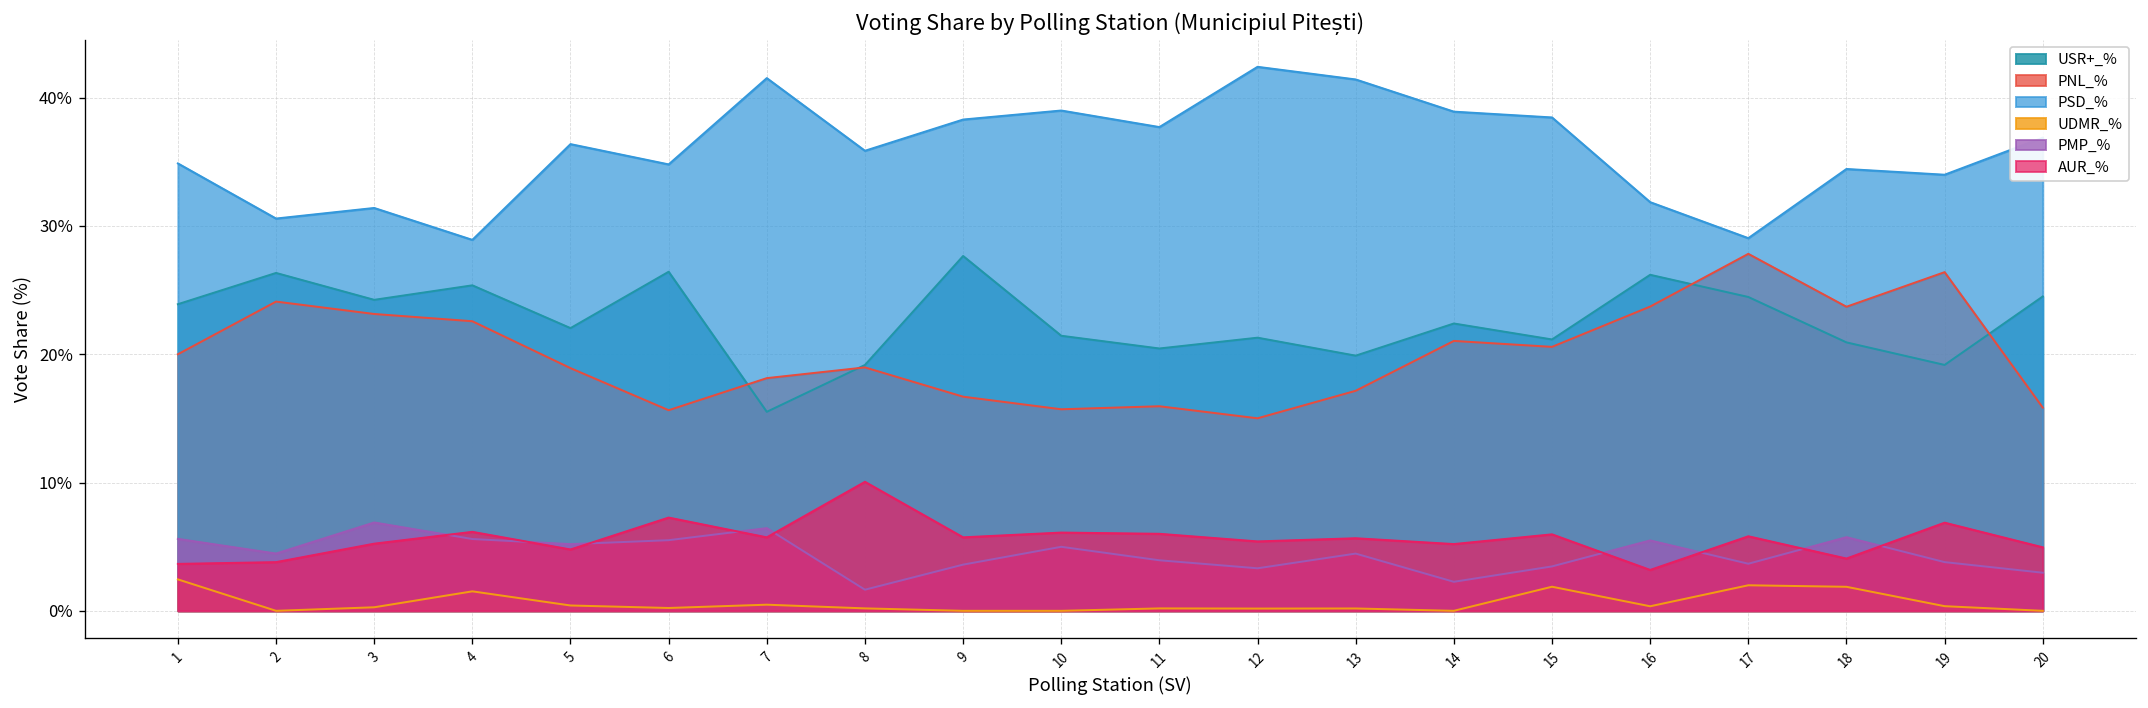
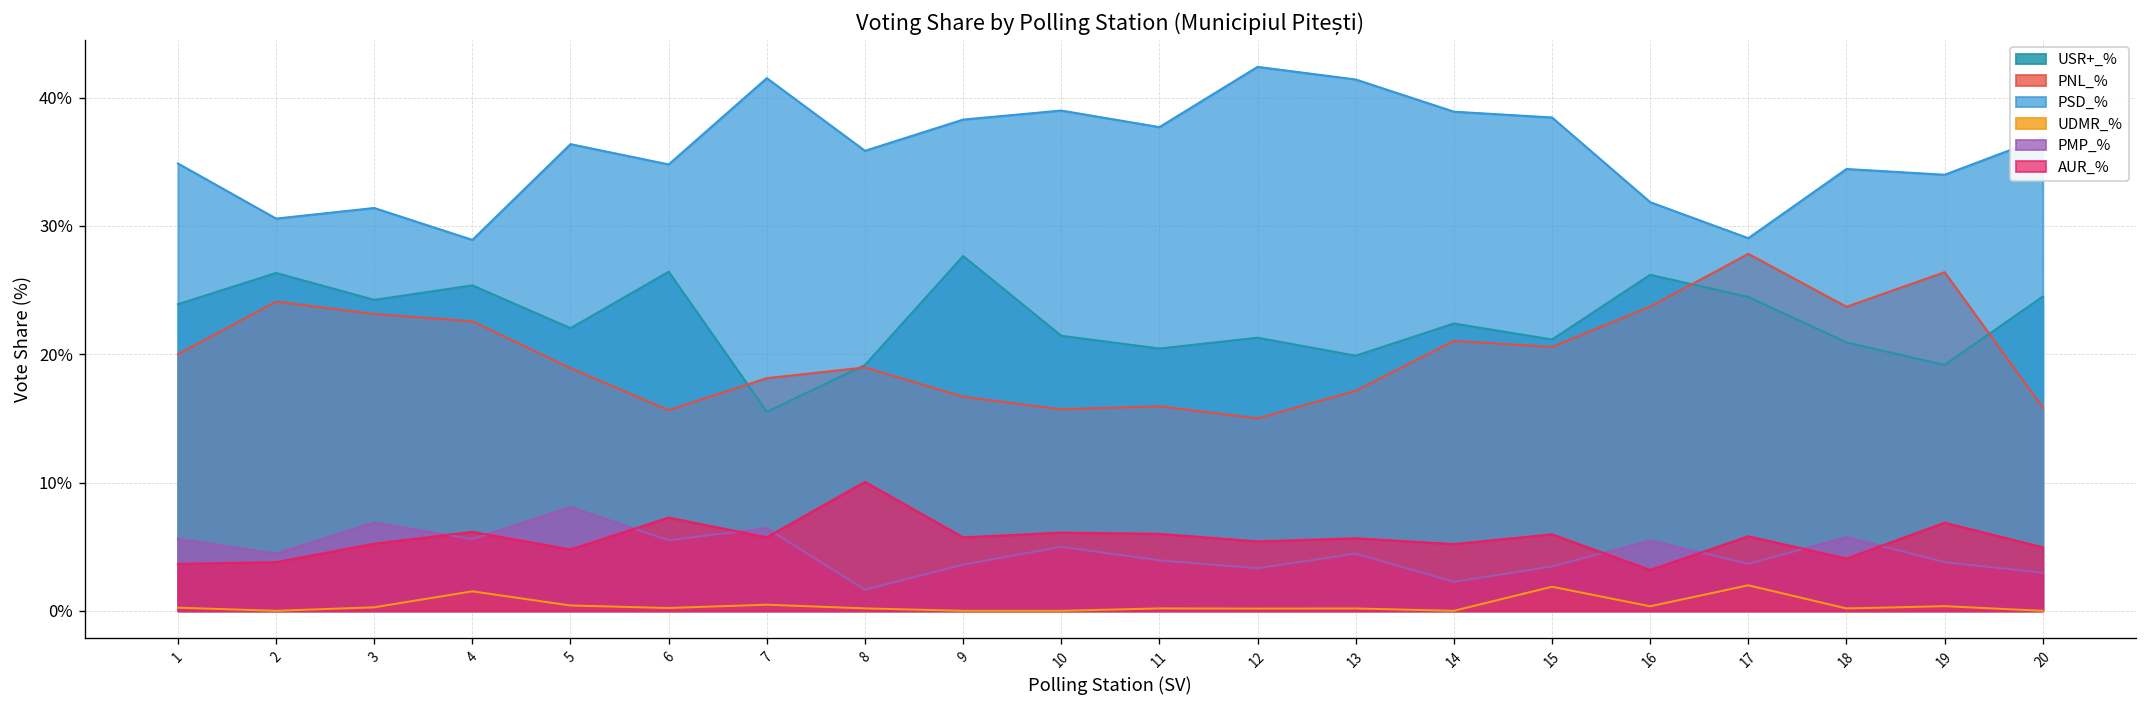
UDMR_%, 1: 2.5% -> 0.2%
PMP_%, 5: 5.2% -> 8.1%
UDMR_%, 18: 1.9% -> 0.2%
